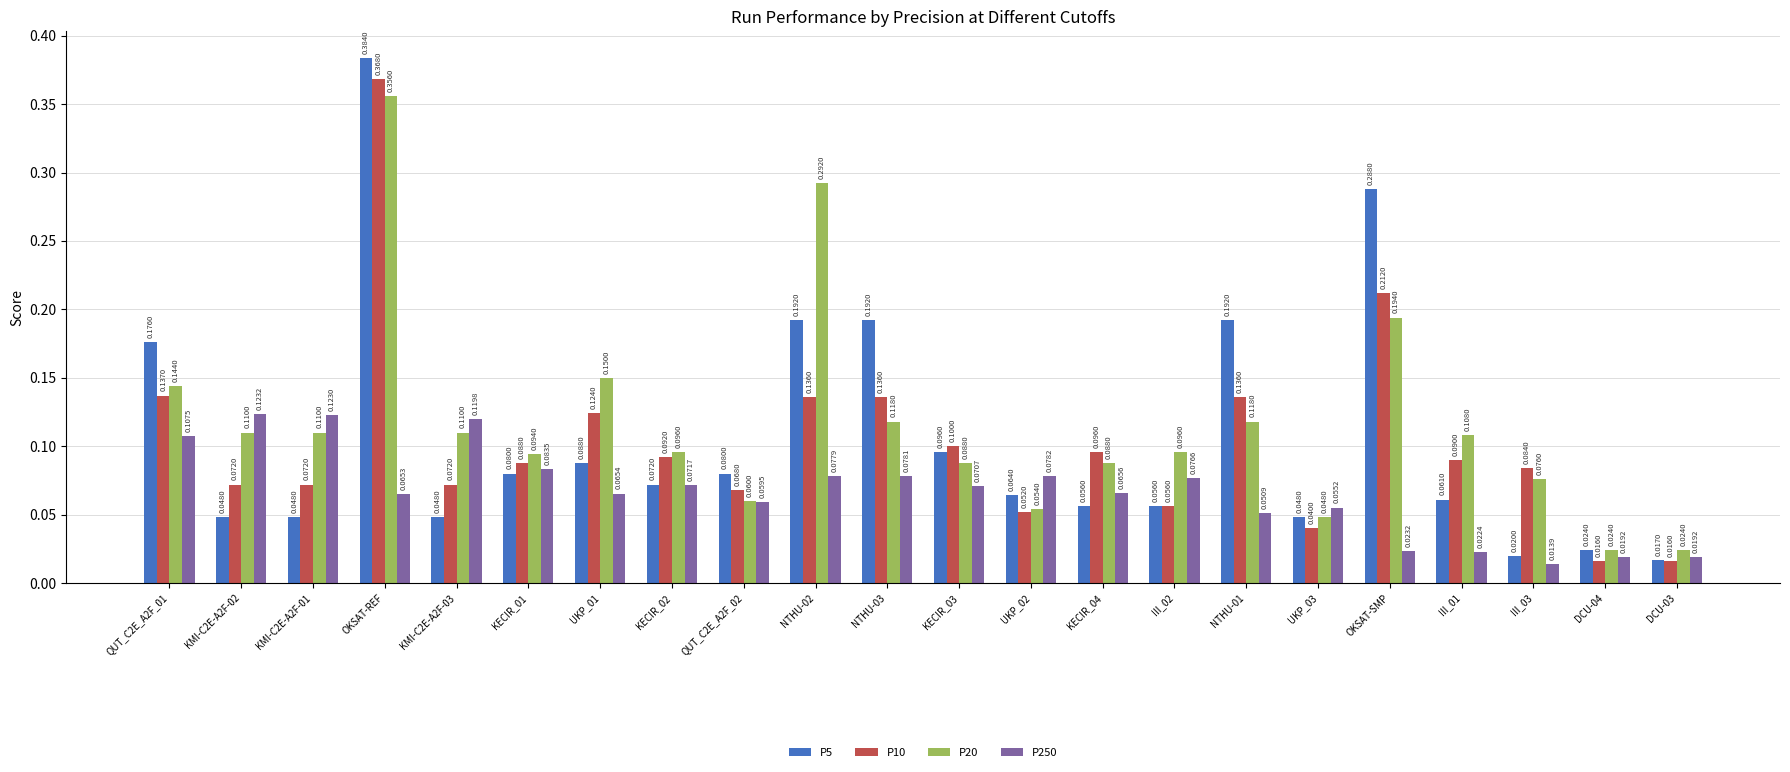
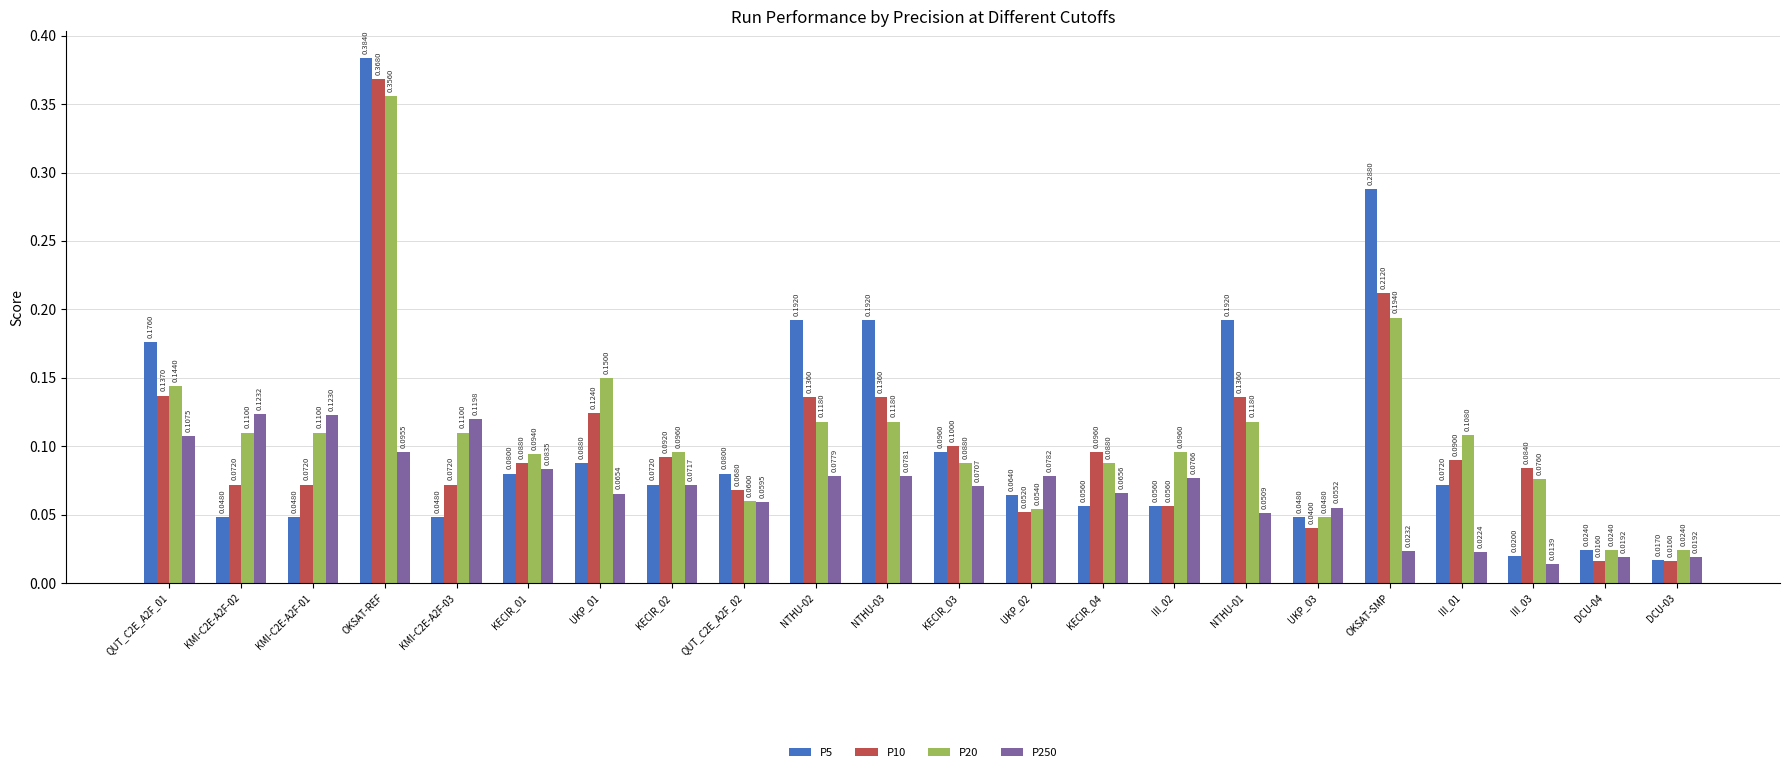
P250, OKSAT-REF: 0.0653 -> 0.0955
P20, NTHU-02: 0.2920 -> 0.1180
P5, III_01: 0.0610 -> 0.0720
